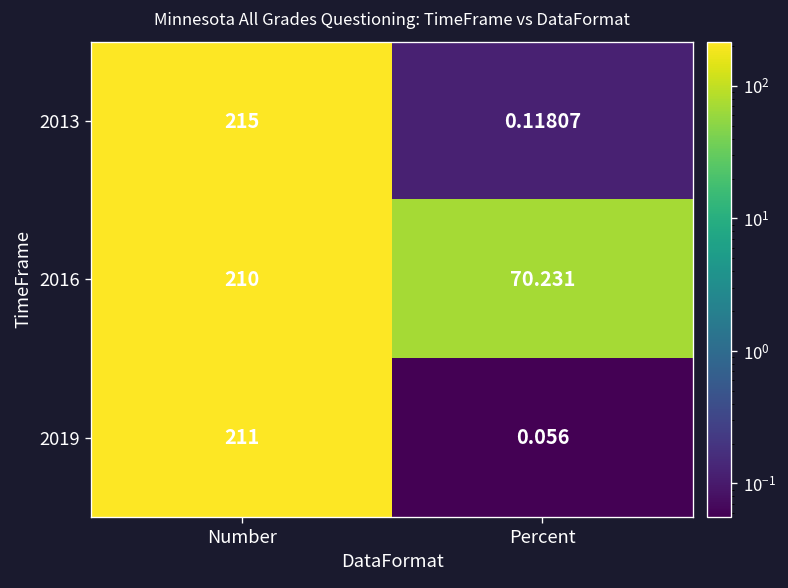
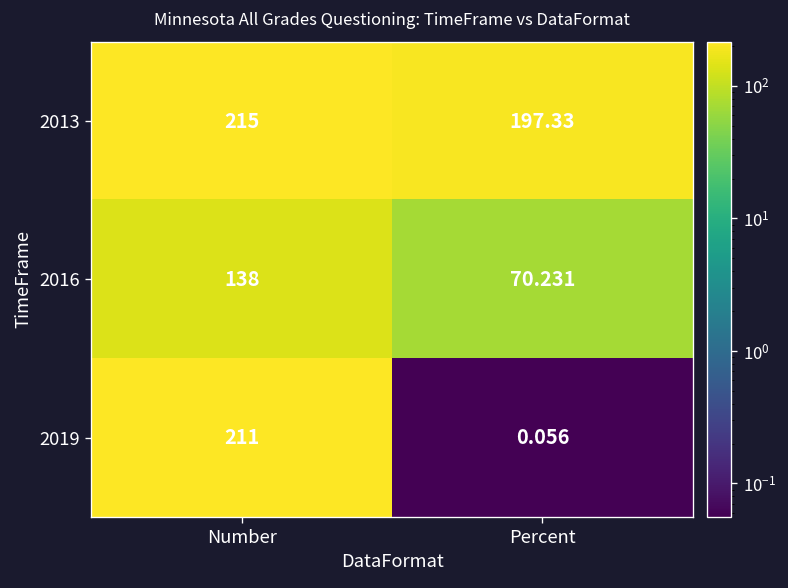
2013, Percent: 0.11807 -> 197.33
2016, Number: 210 -> 138
